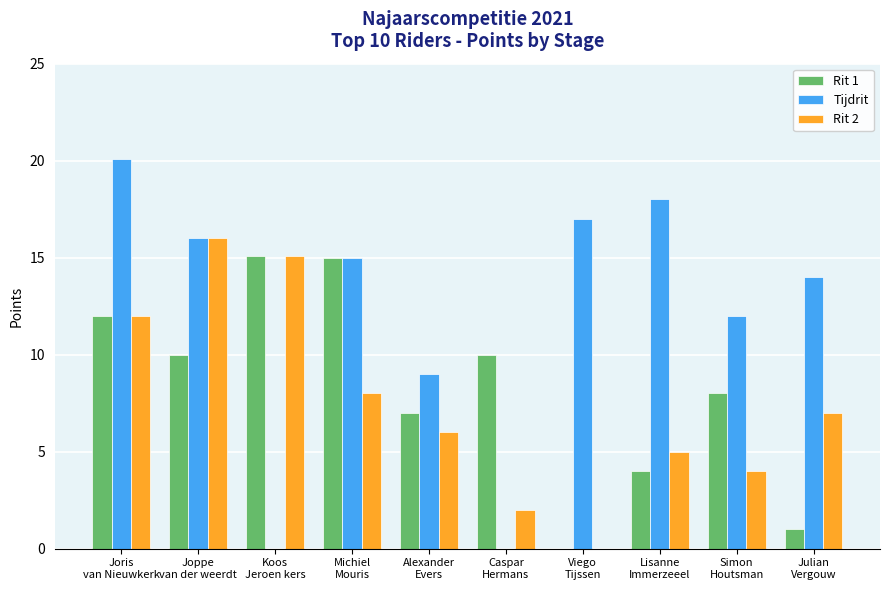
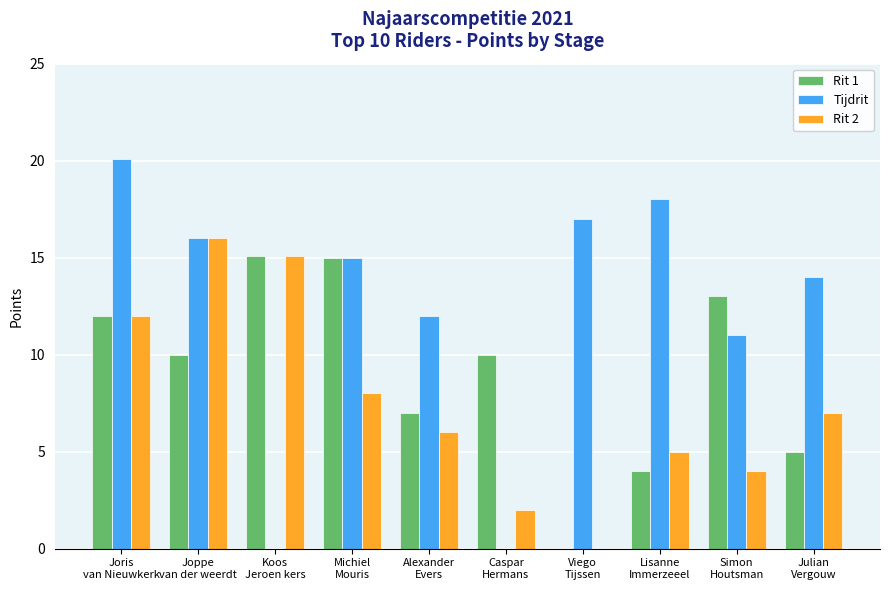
Tijdrit, Alexander Evers: 9 -> 12
Rit 1, Simon Houtsman: 8 -> 13
Tijdrit, Simon Houtsman: 12 -> 11
Rit 1, Julian Vergouw: 1 -> 5
